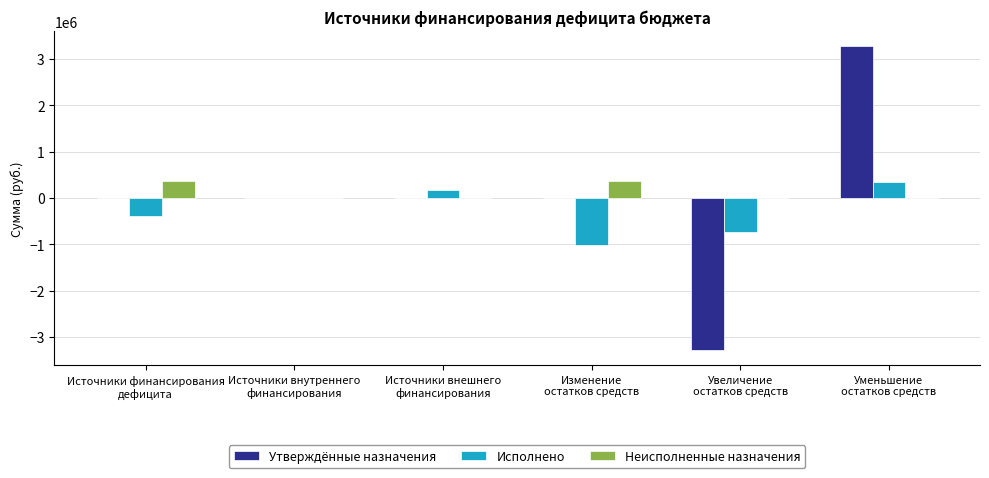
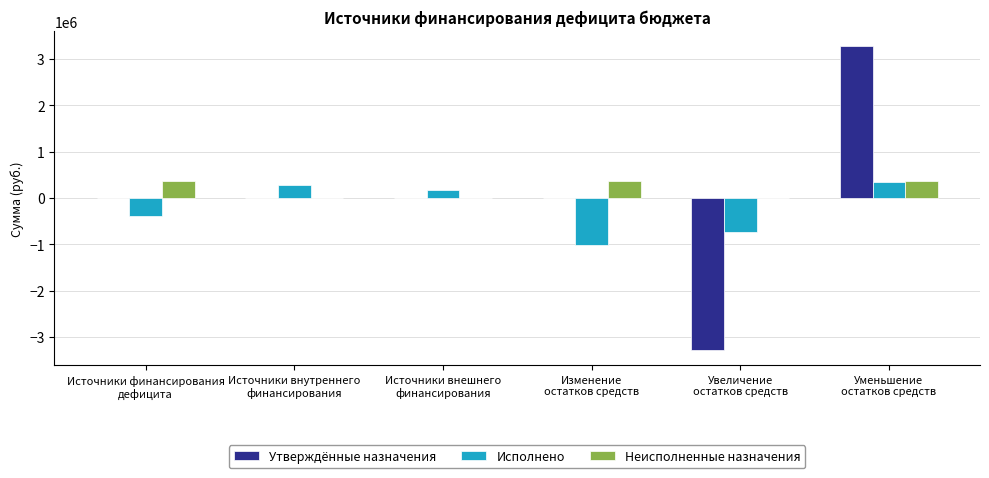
Исполнено, Источники внутреннего финансирования: 0 -> 300000
Неисполненные назначения, Уменьшение остатков средств: 0 -> 400000
